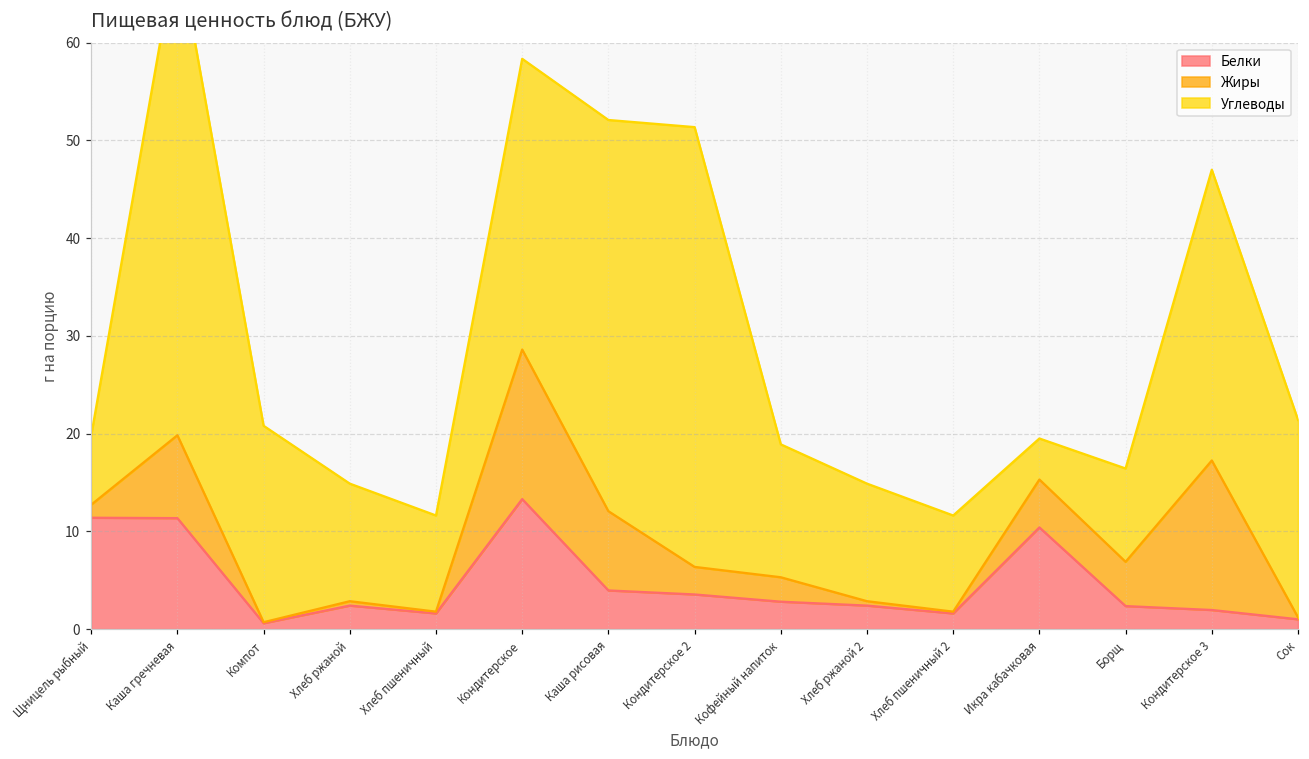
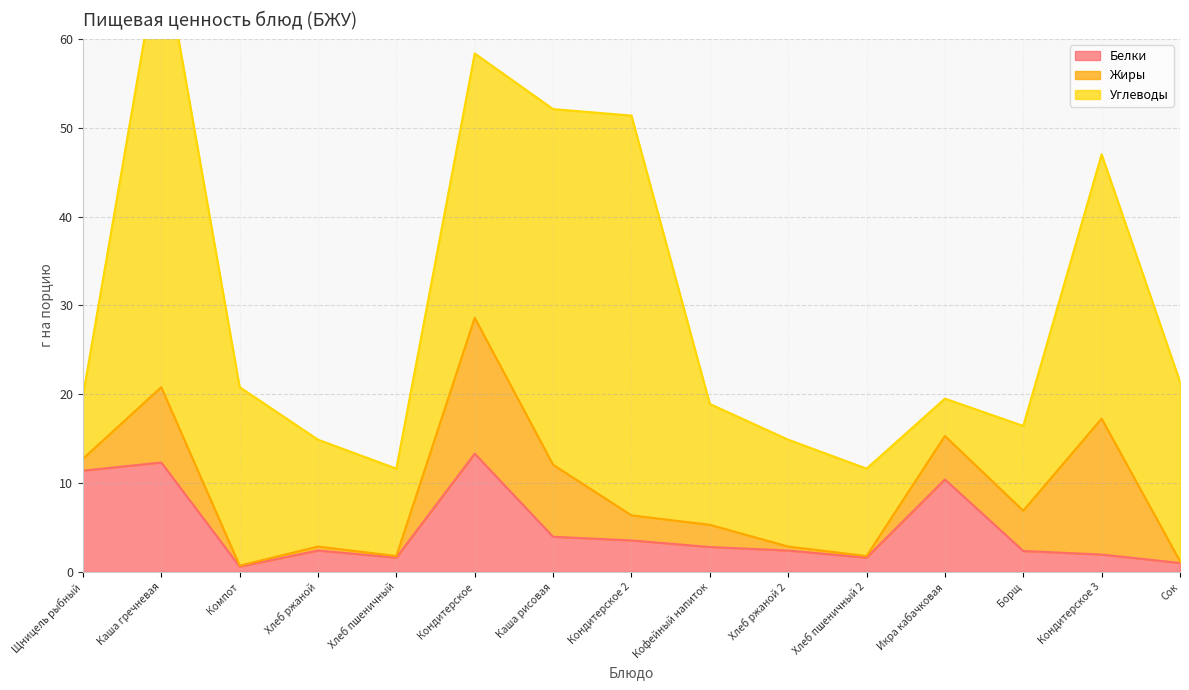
Белки, Каша гречневая: 11 -> 12
